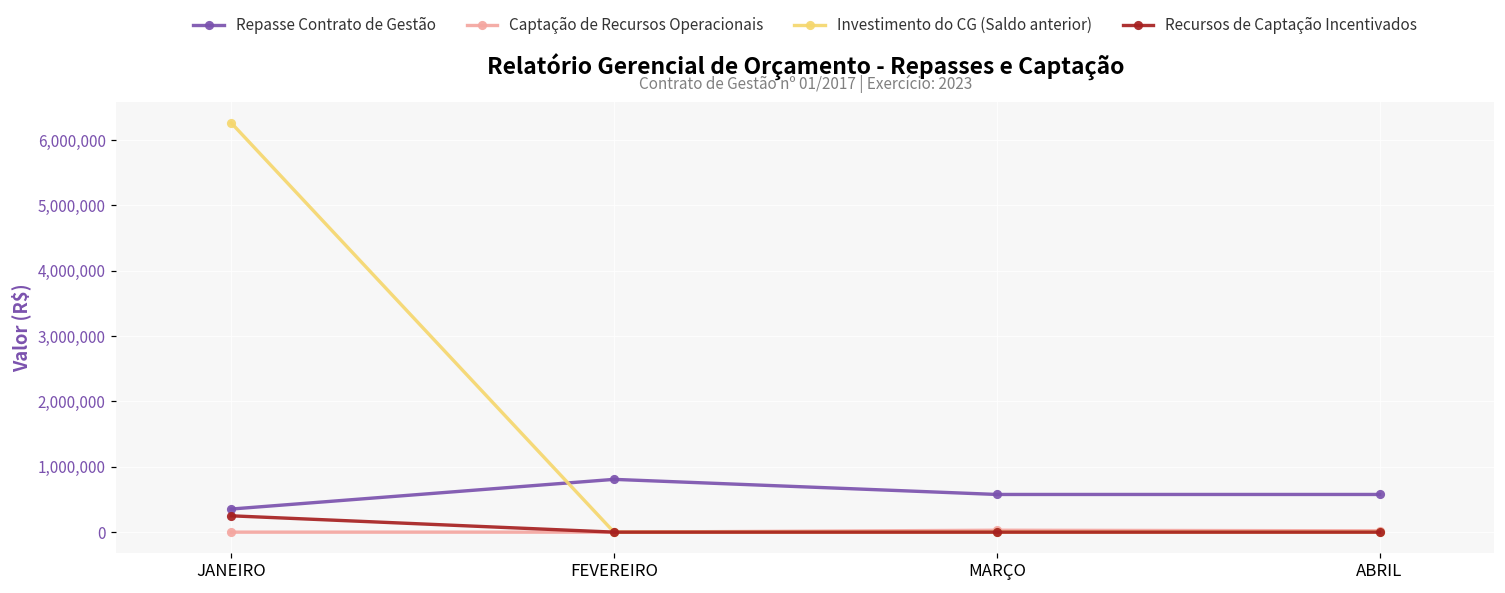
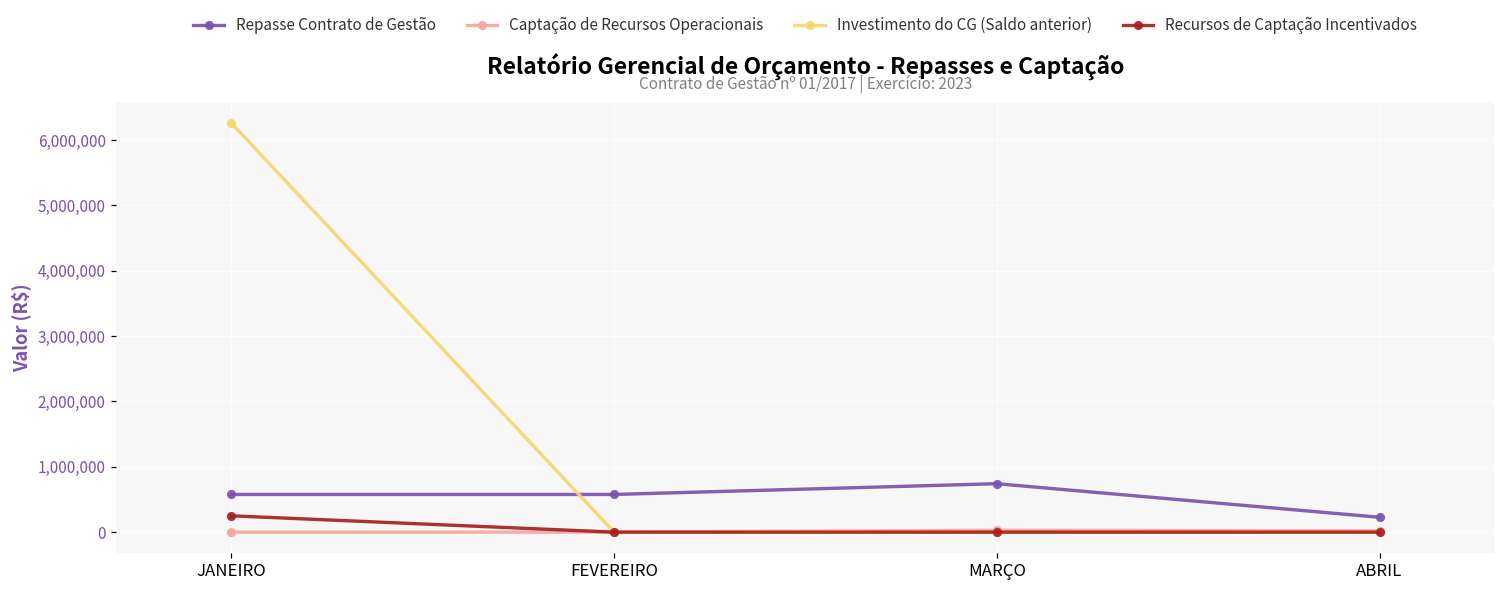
Repasse Contrato de Gestão, JANEIRO: 400,000 -> 600,000
Repasse Contrato de Gestão, FEVEREIRO: 800,000 -> 600,000
Repasse Contrato de Gestão, MARÇO: 600,000 -> 700,000
Repasse Contrato de Gestão, ABRIL: 600,000 -> 200,000
